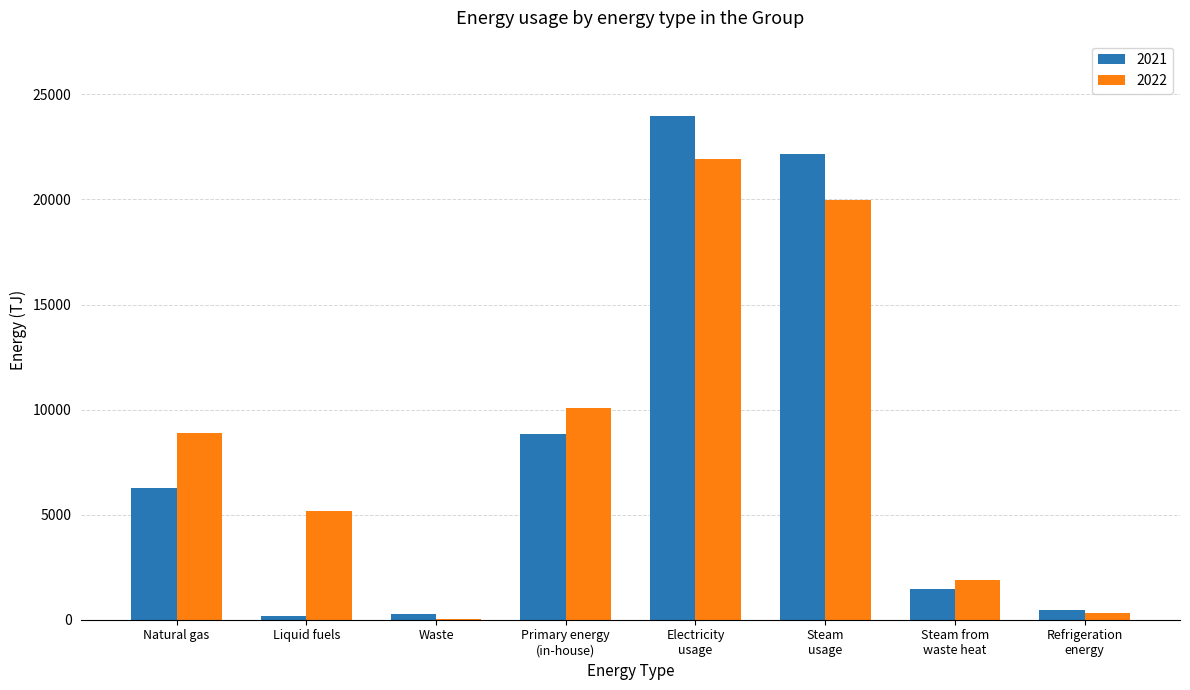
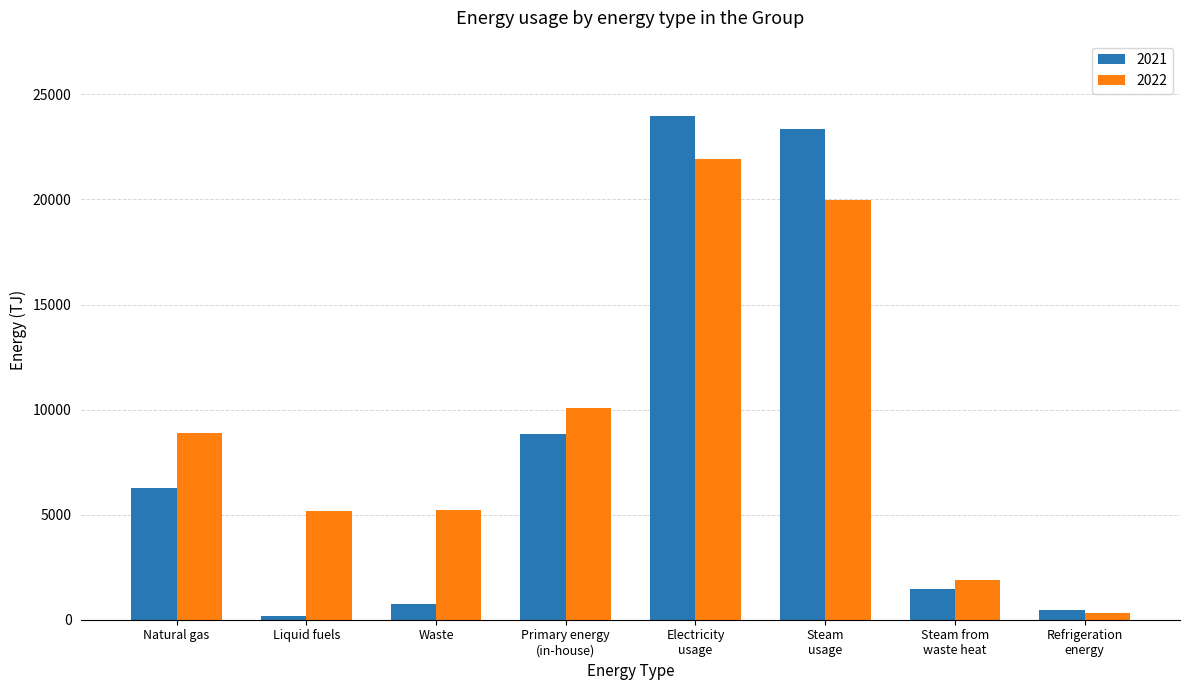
2021, Waste: 300 -> 800
2022, Waste: 0 -> 5200
2021, Steam usage: 22200 -> 23400
